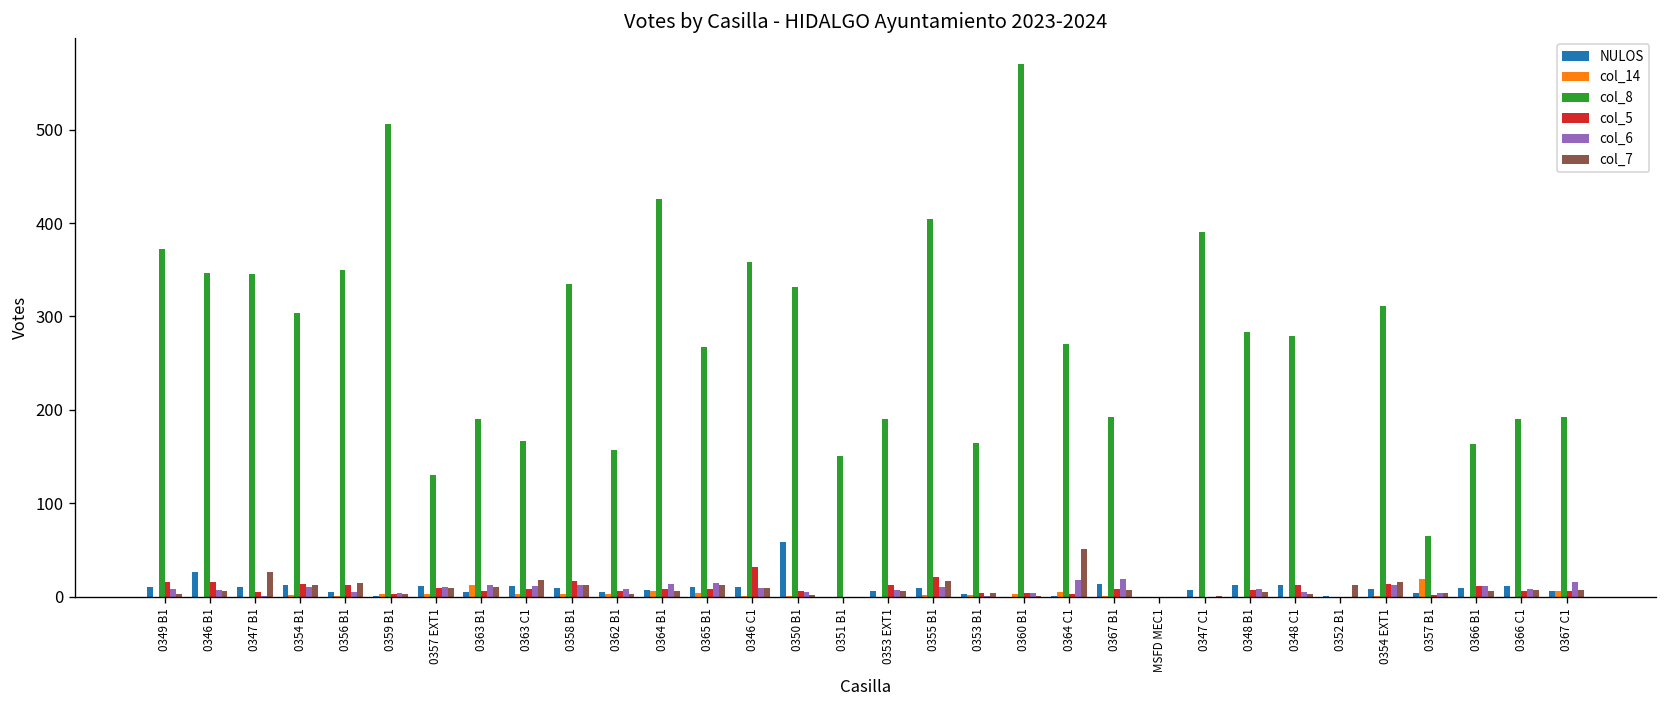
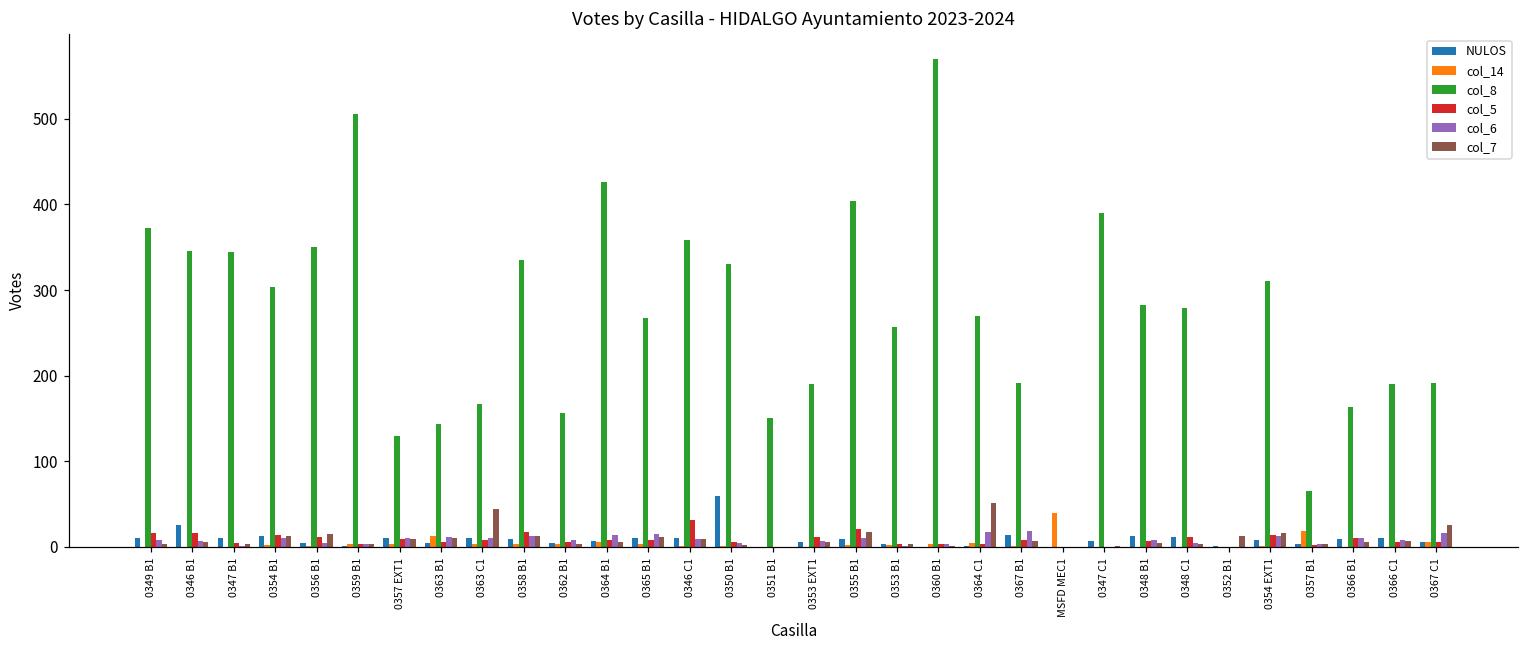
col_7, 0347 B1: 30 -> 0
col_8, 0363 B1: 190 -> 140
col_7, 0363 C1: 20 -> 40
col_8, 0353 B1: 170 -> 260
col_14, MSFD MEC1: 0 -> 40
col_7, 0367 C1: 10 -> 30
